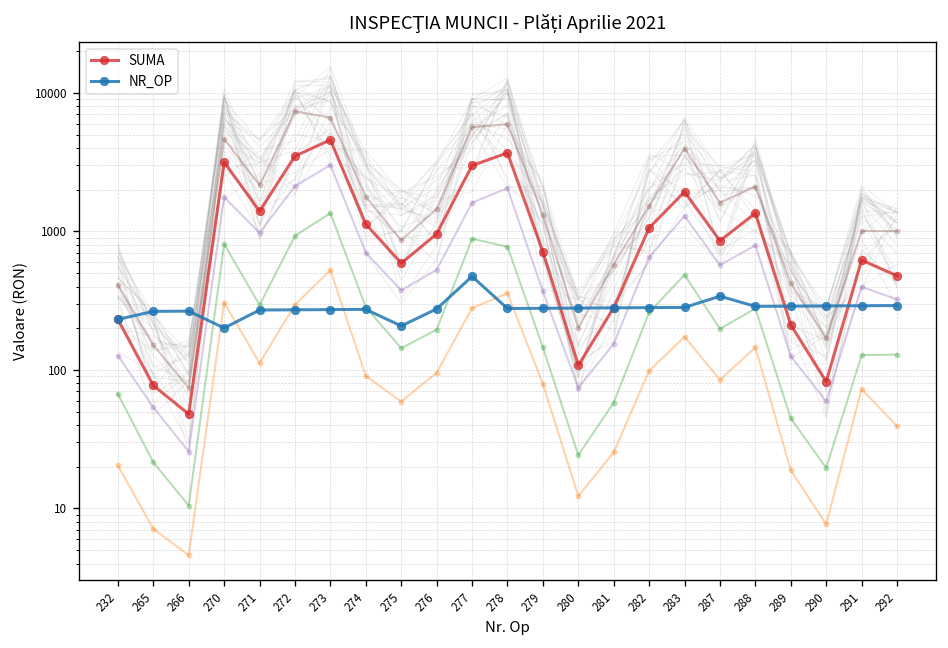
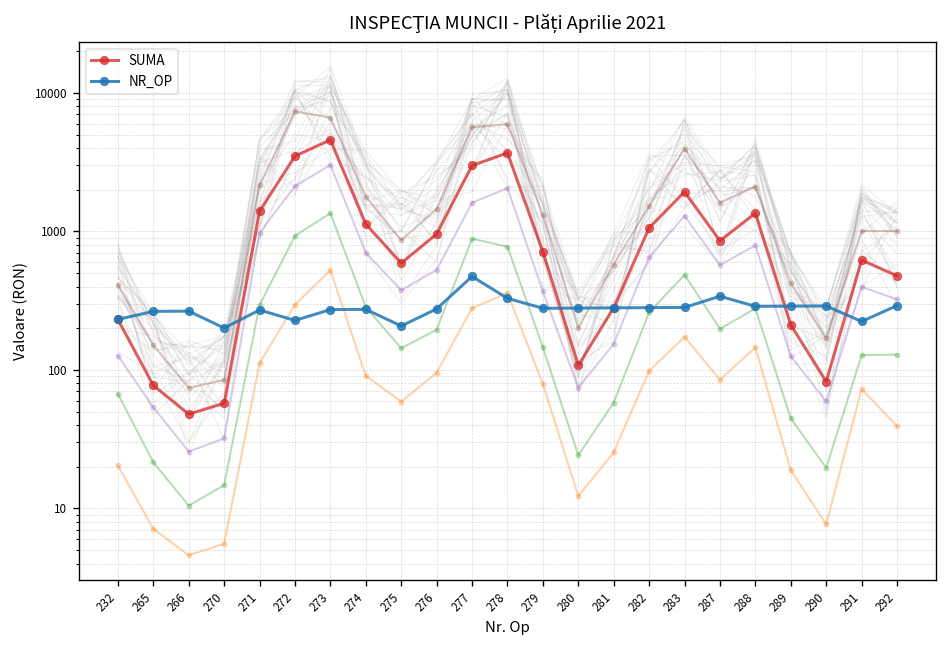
SUMA, 270: 3200 -> 60
NR_OP, 272: 270 -> 230
NR_OP, 278: 280 -> 330
NR_OP, 291: 290 -> 220
